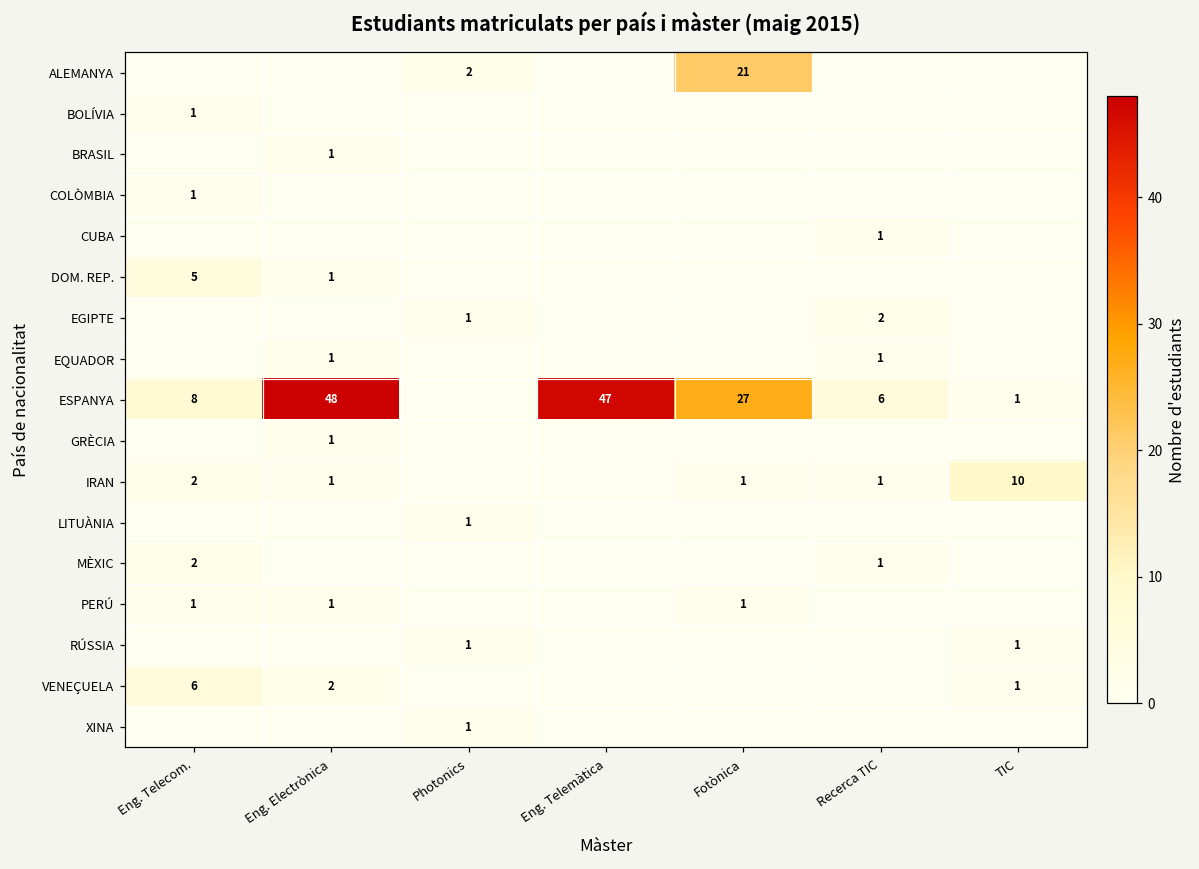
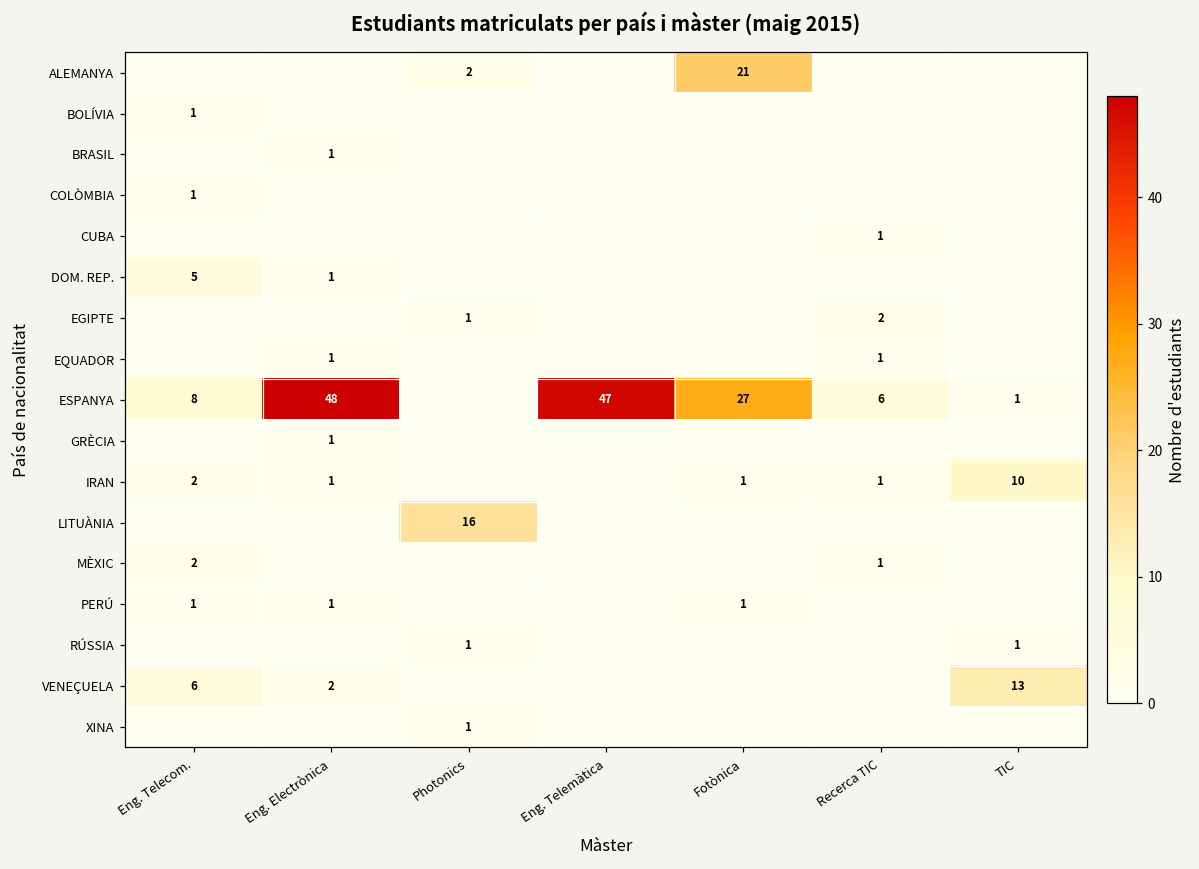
LITUÀNIA, Photonics: 1 -> 16
VENEÇUELA, TIC: 1 -> 13
